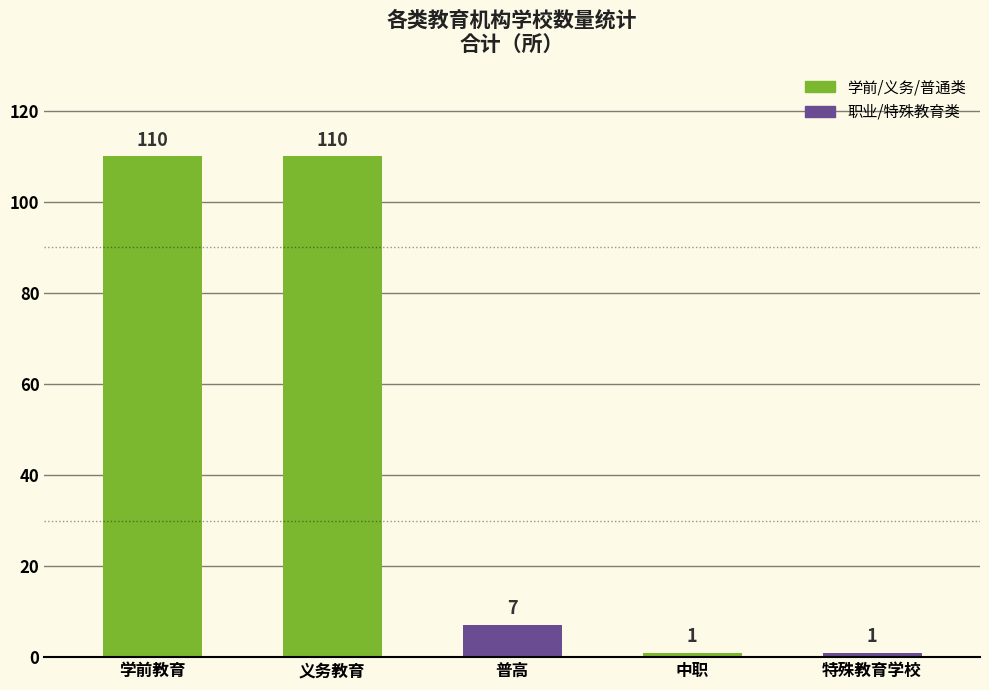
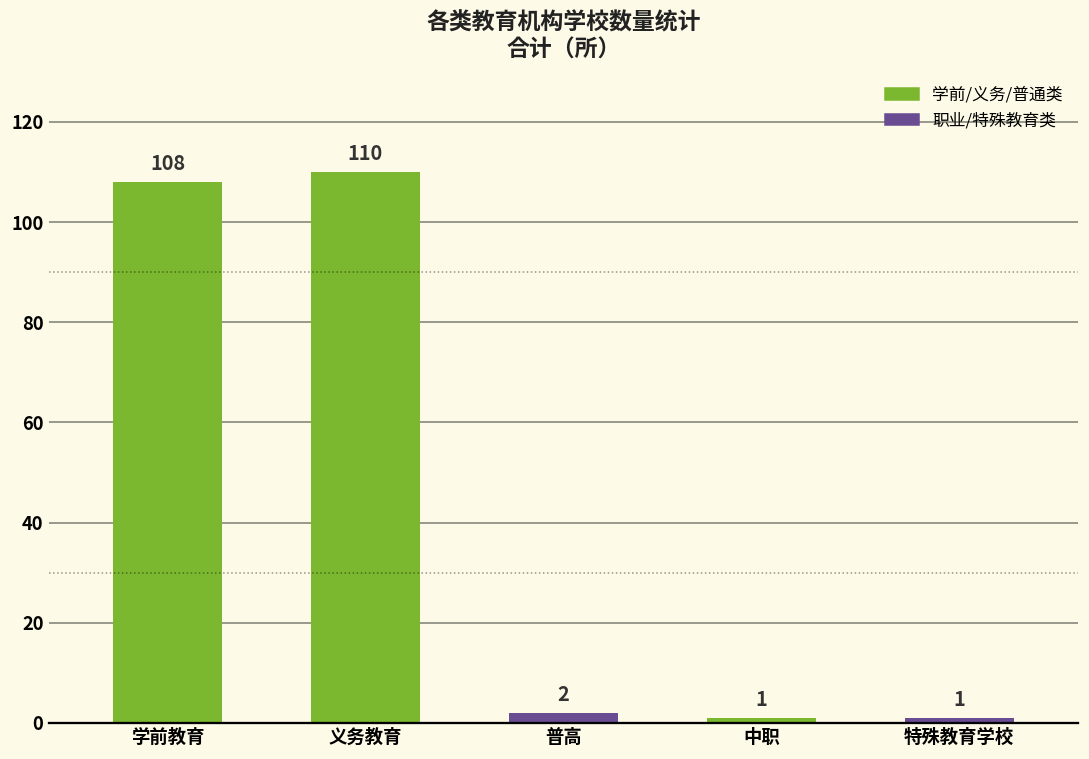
学前教育: 110 -> 108
普高: 7 -> 2
